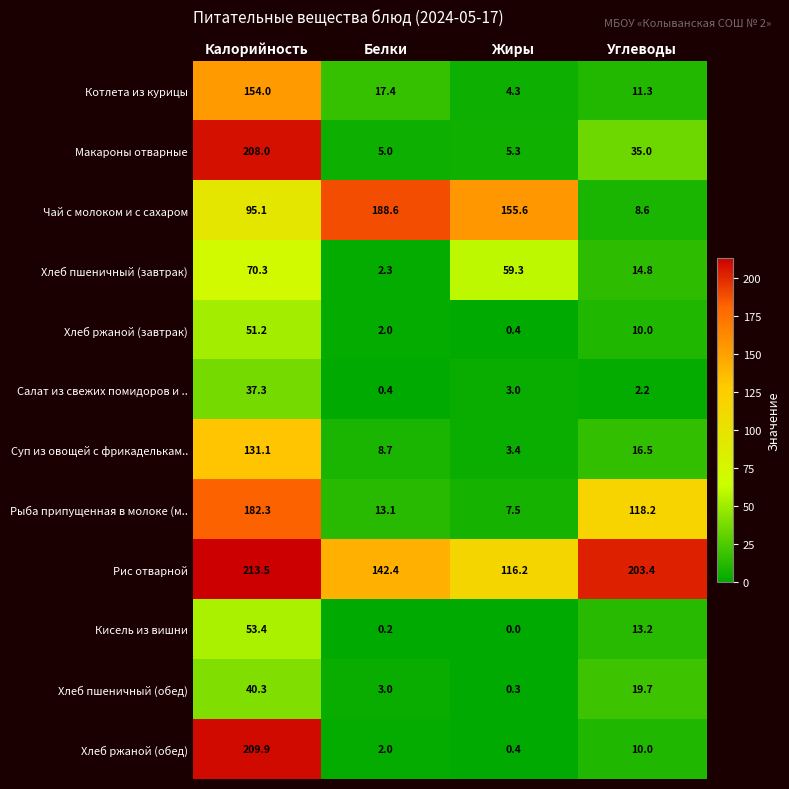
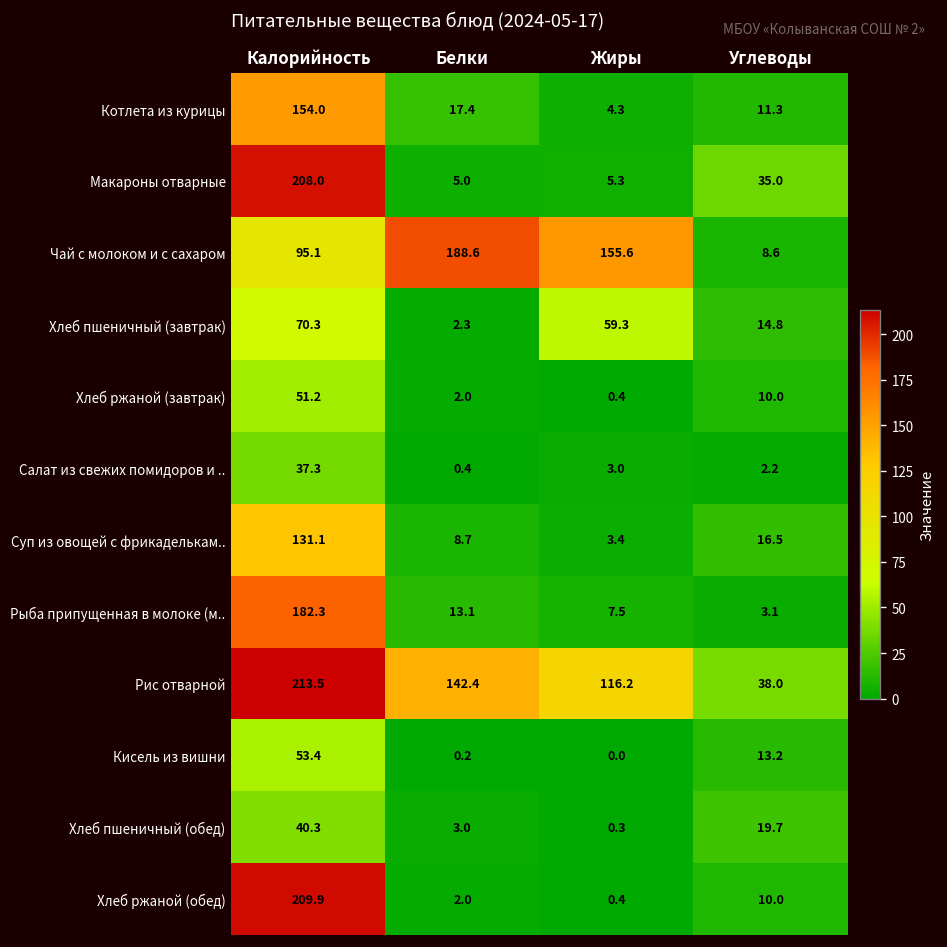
Рыба припущенная в молоке (м.., Углеводы: 118.2 -> 3.1
Рис отварной, Углеводы: 203.4 -> 38.0
